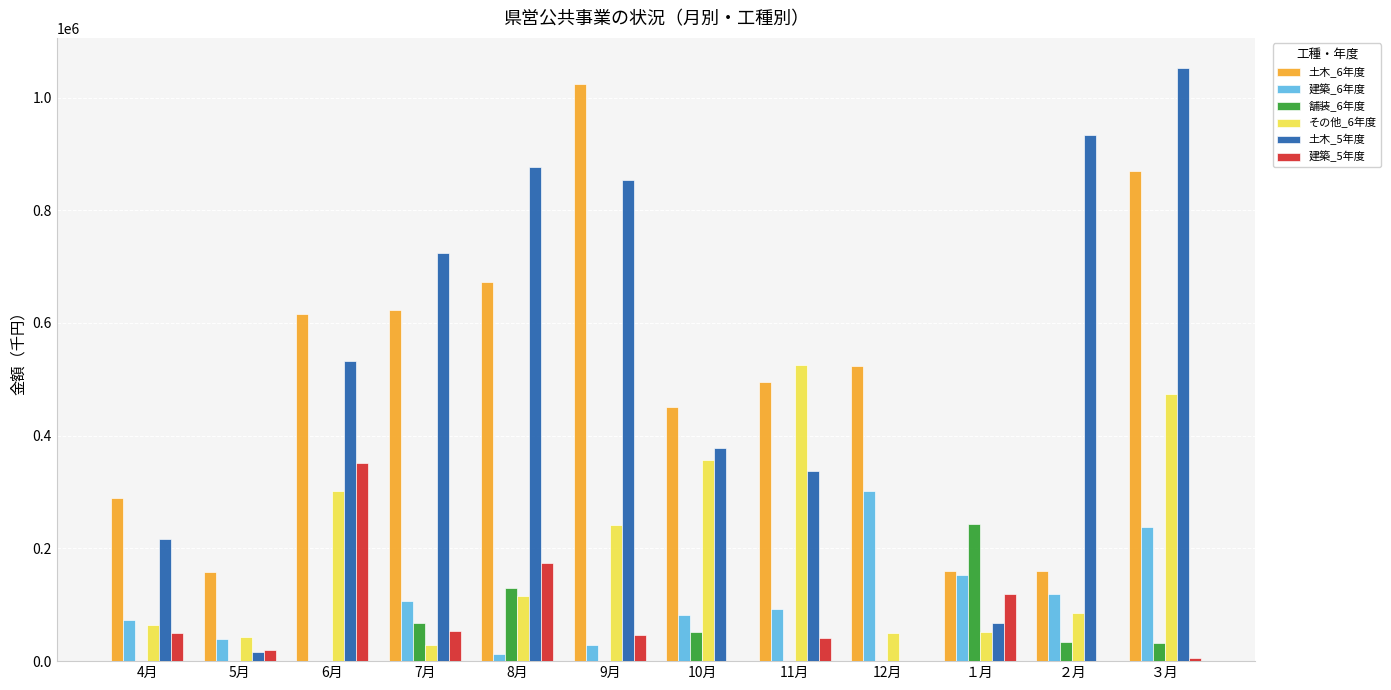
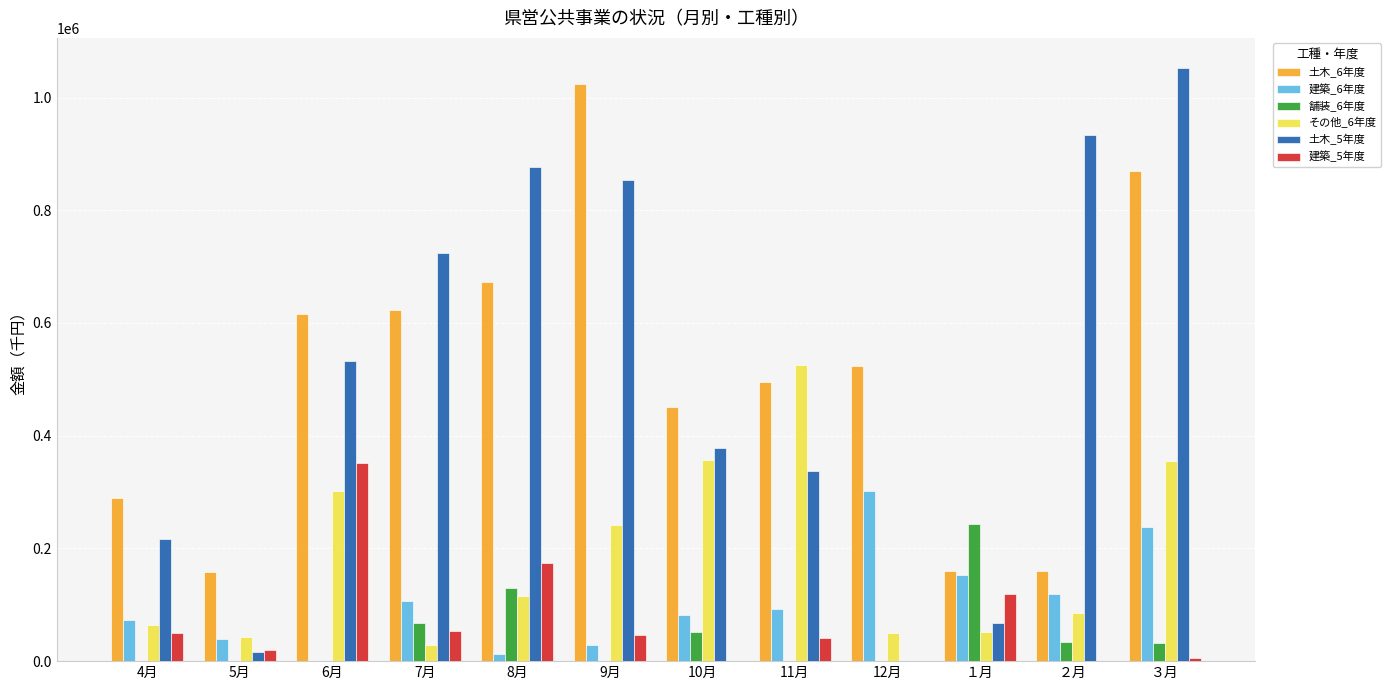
その他_6年度, ３月: 470000 -> 360000
